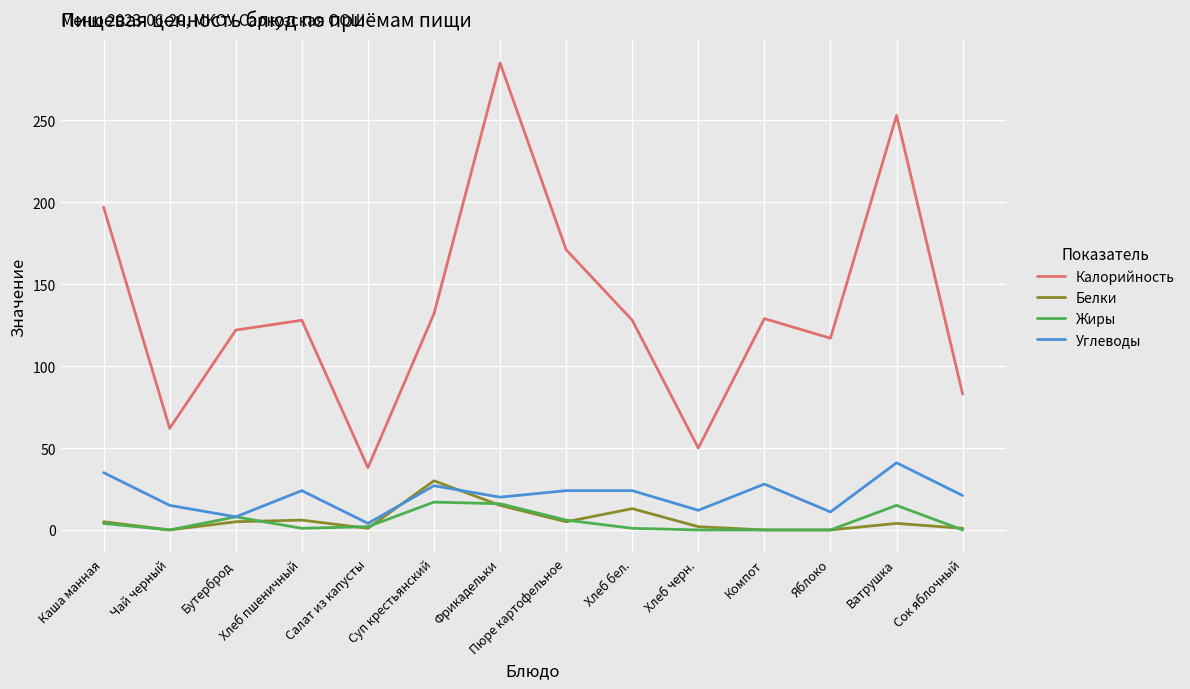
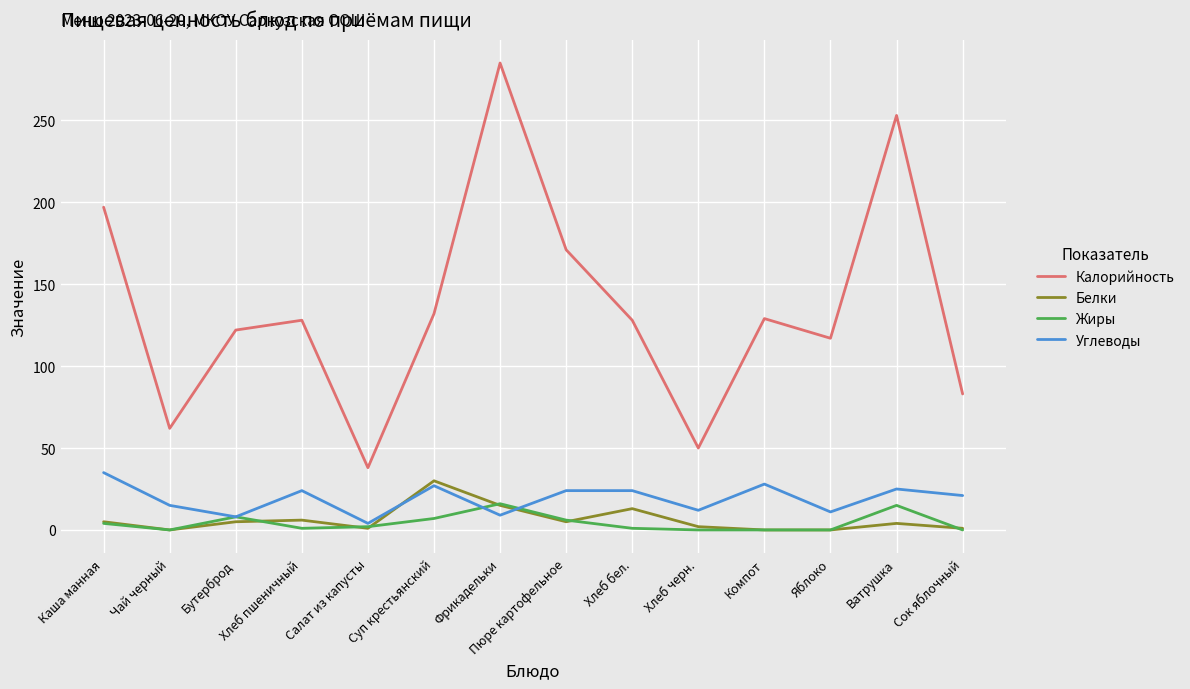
Жиры, Суп крестьянский: 17 -> 7
Углеводы, Фрикадельки: 20 -> 9
Углеводы, Ватрушка: 41 -> 25
